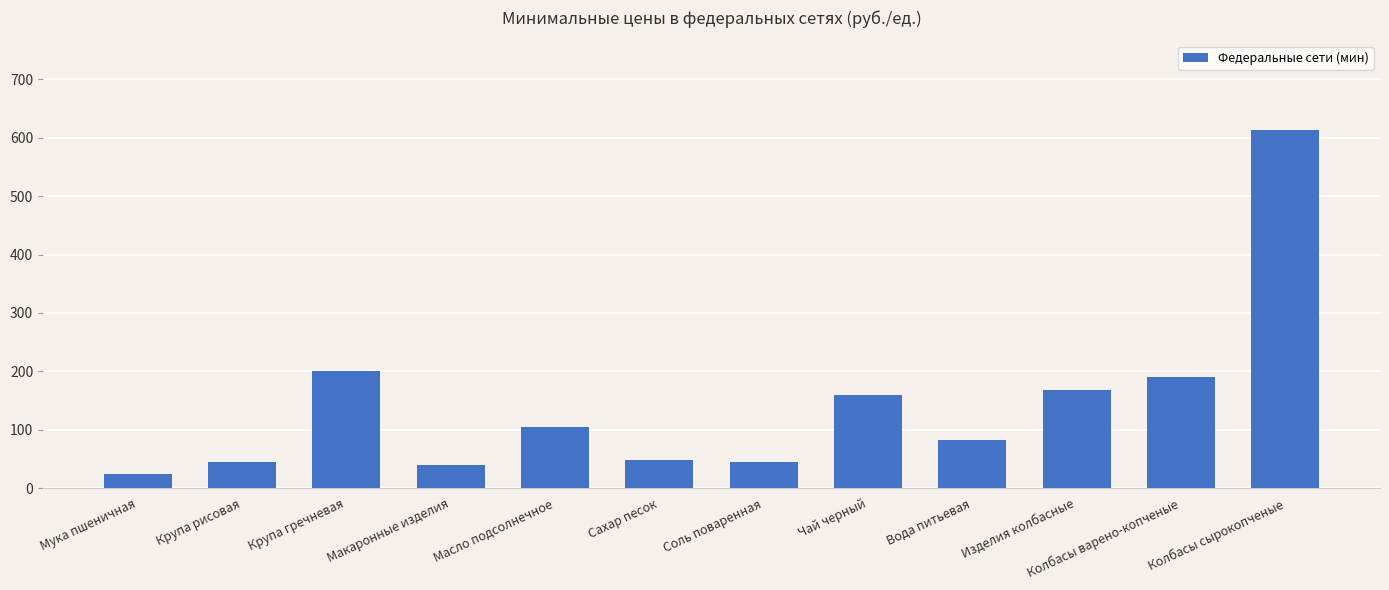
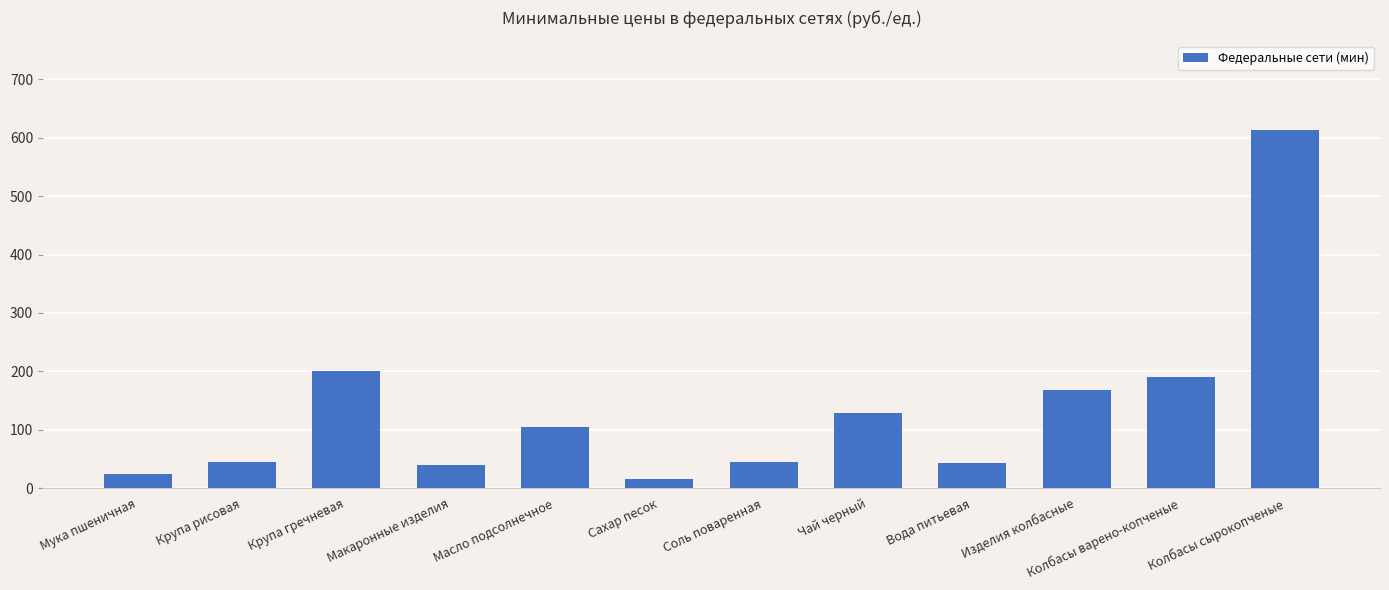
Сахар песок: 50 -> 20
Чай черный: 160 -> 130
Вода питьевая: 80 -> 40
